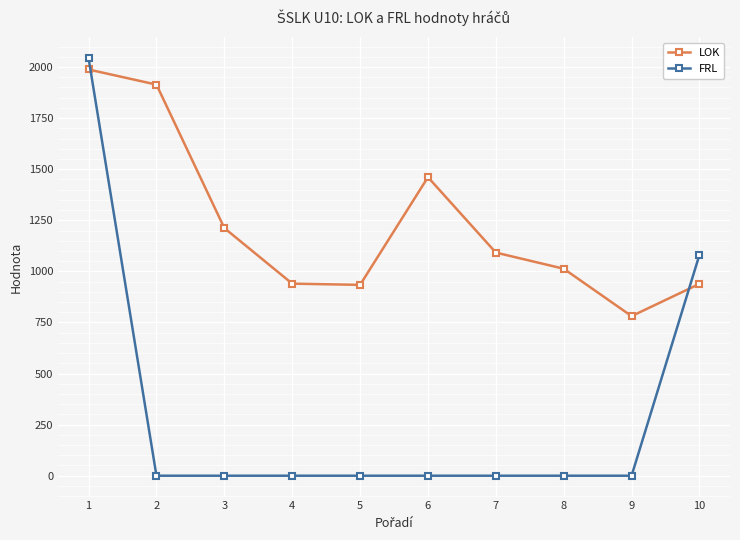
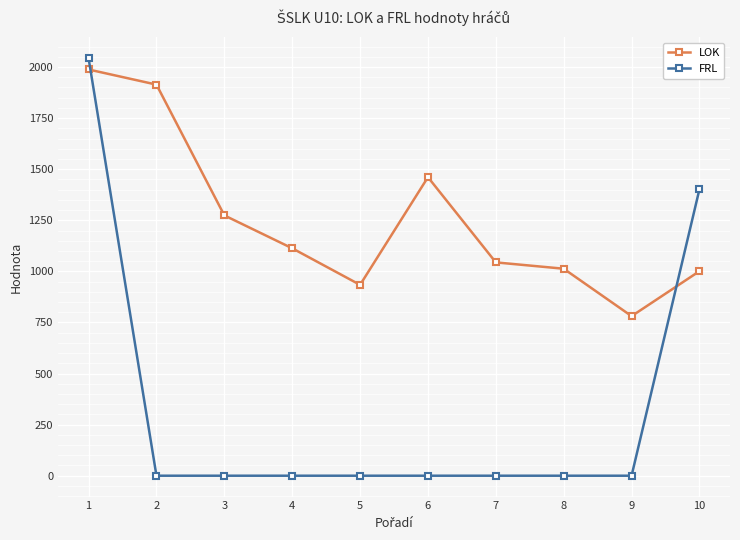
LOK, 3: 1210 -> 1270
LOK, 4: 940 -> 1110
LOK, 7: 1090 -> 1040
LOK, 10: 940 -> 1000
FRL, 10: 1080 -> 1400
